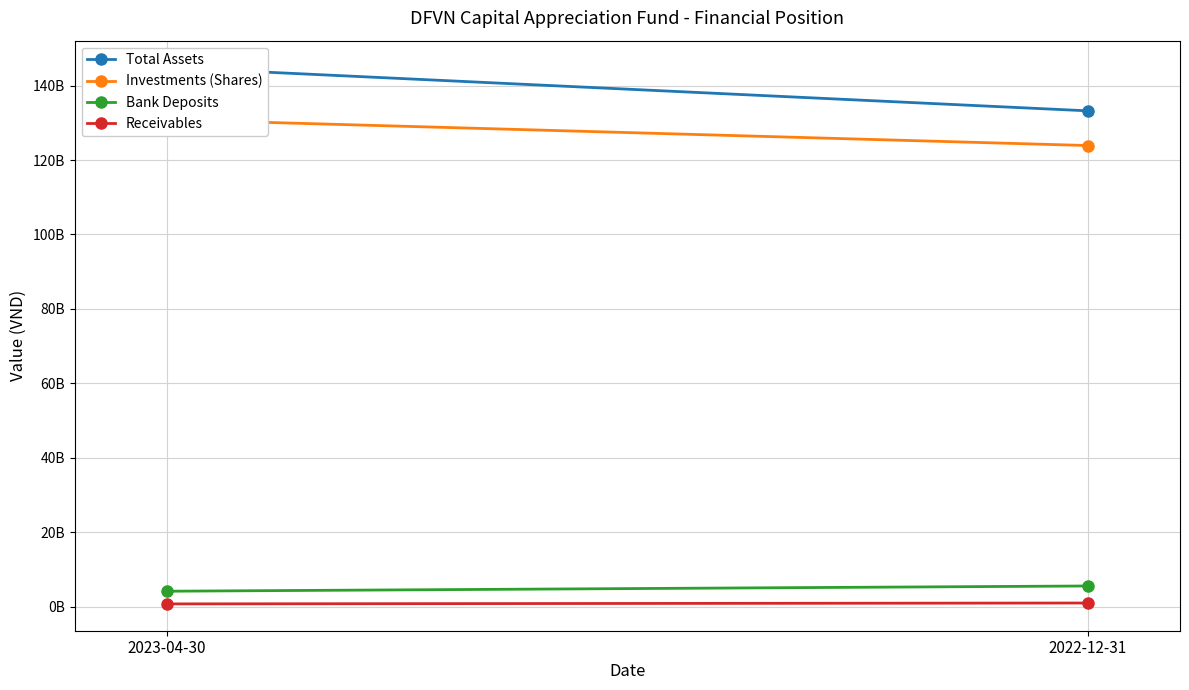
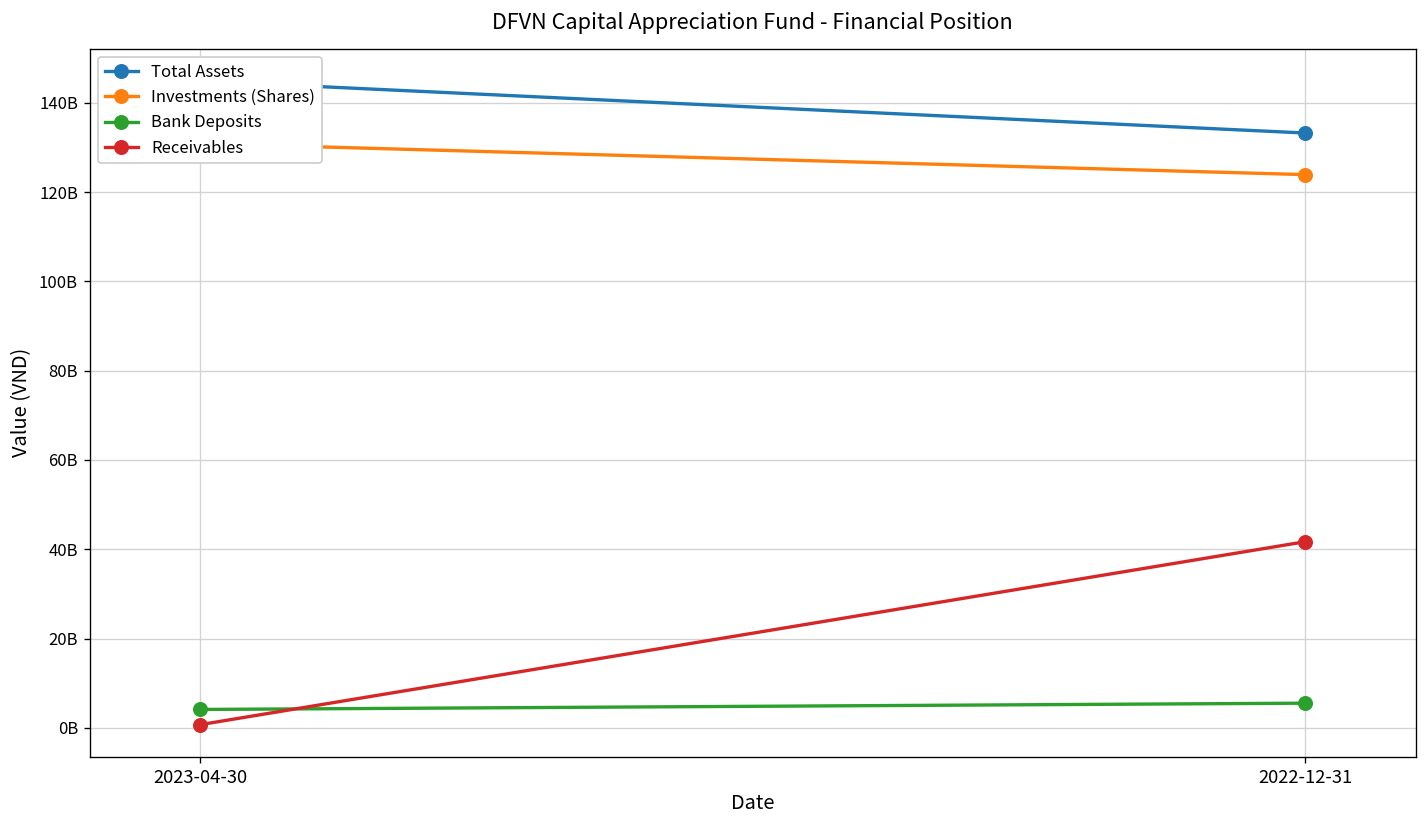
Receivables, 2022-12-31: 1000000000 -> 42000000000
